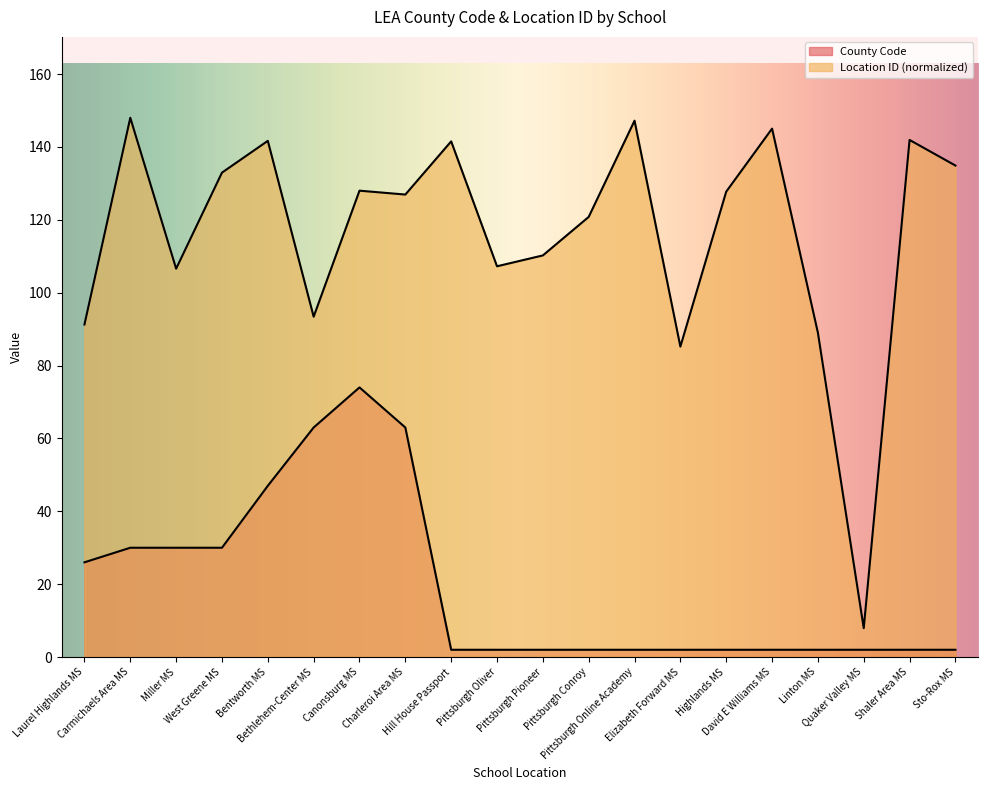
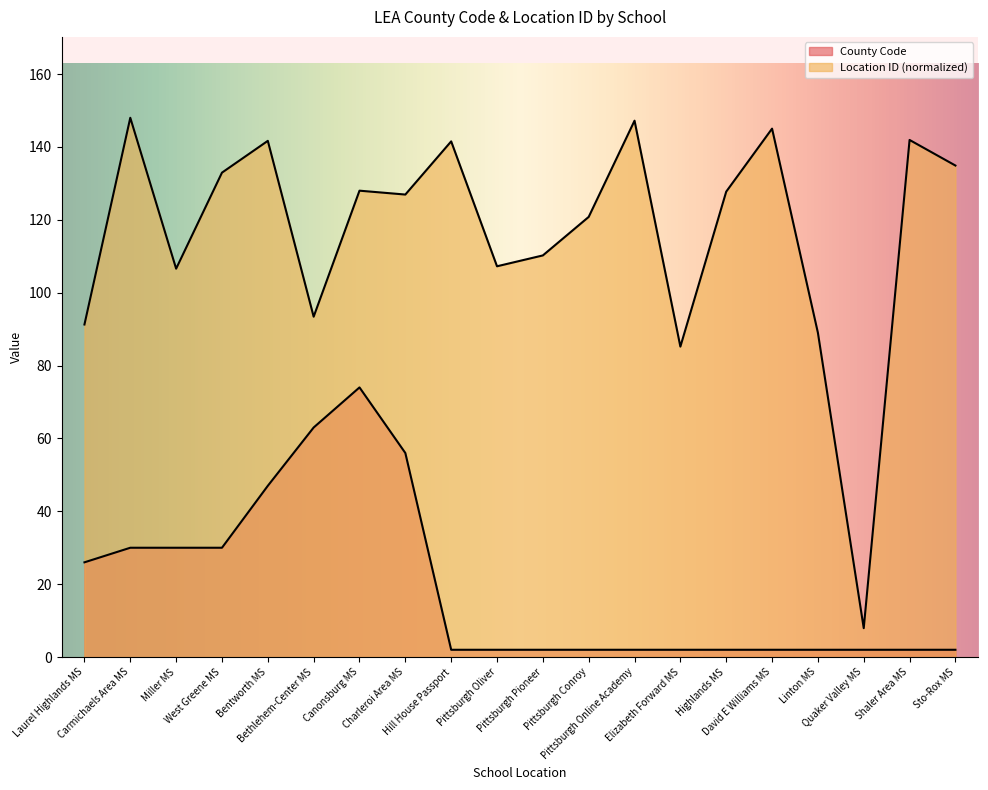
County Code, Charleroi Area MS: 63 -> 56
